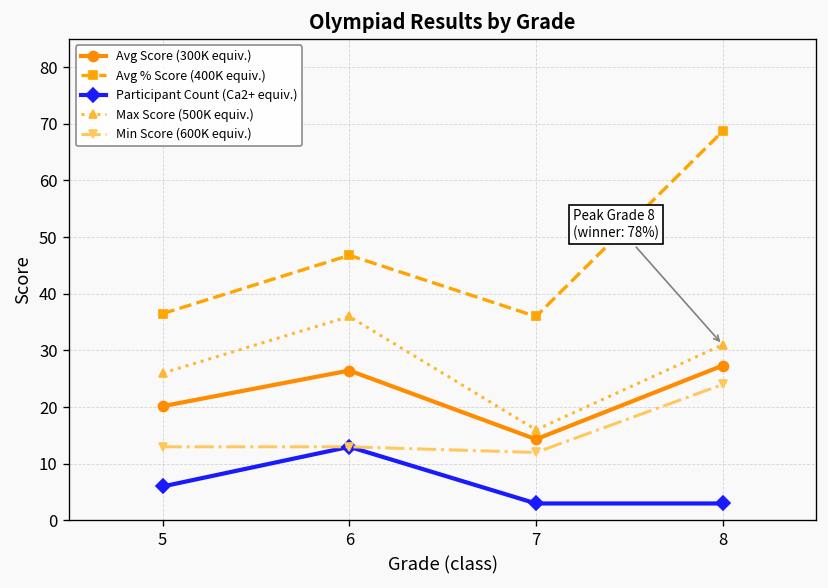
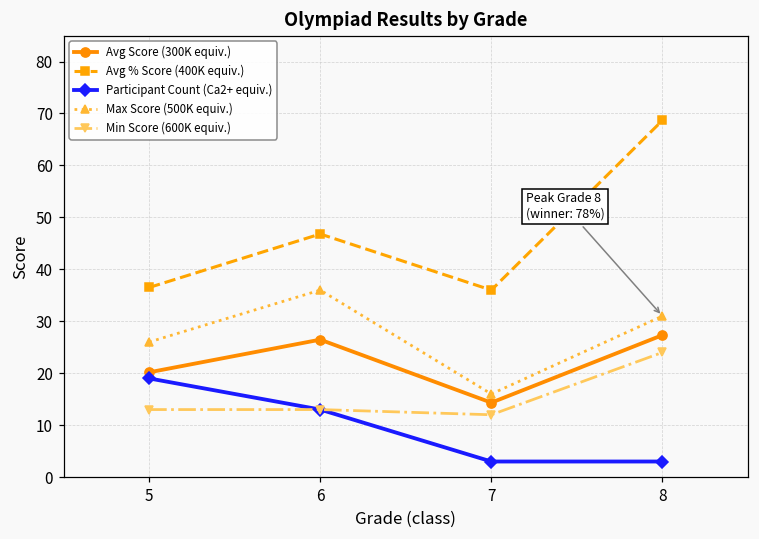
Participant Count (Ca2+ equiv.), 5: 6 -> 19
